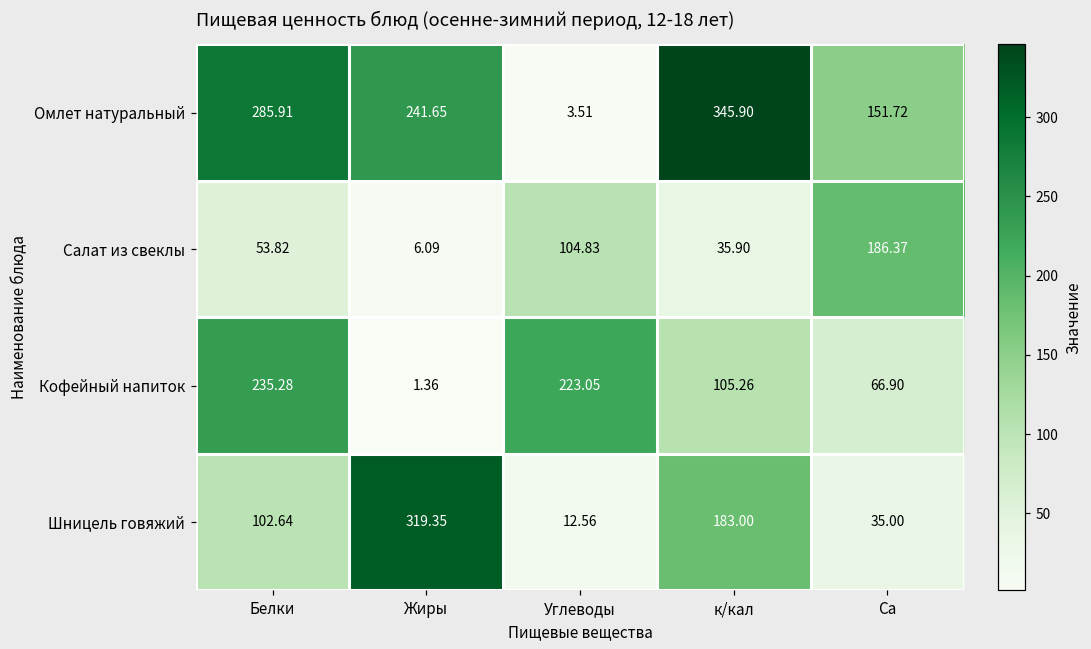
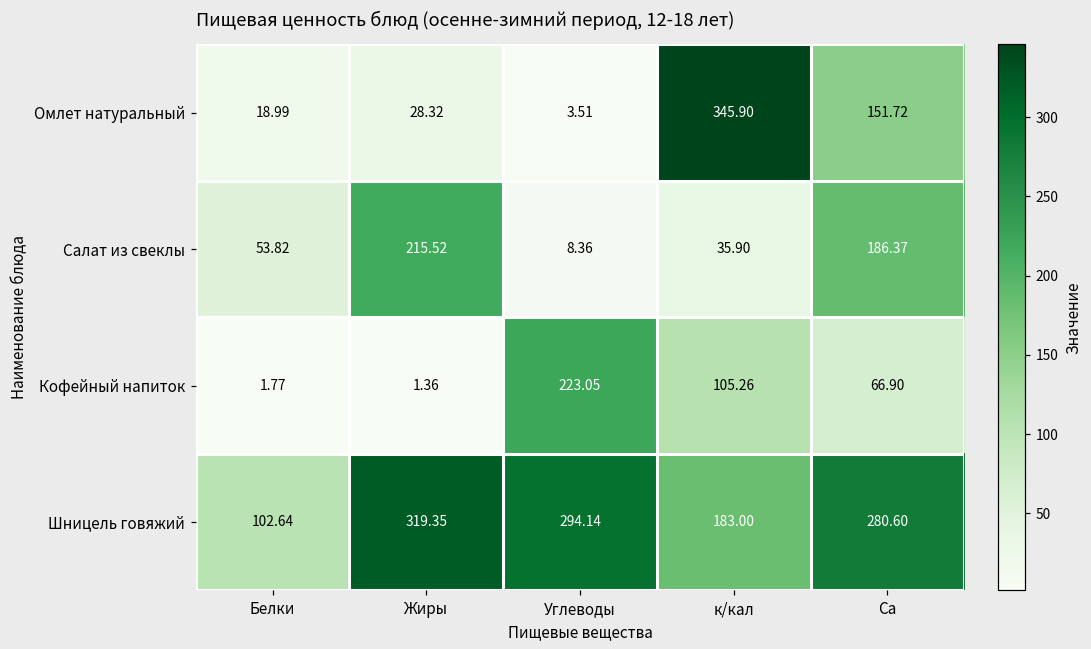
Омлет натуральный, Белки: 285.91 -> 18.99
Омлет натуральный, Жиры: 241.65 -> 28.32
Салат из свеклы, Жиры: 6.09 -> 215.52
Салат из свеклы, Углеводы: 104.83 -> 8.36
Кофейный напиток, Белки: 235.28 -> 1.77
Шницель говяжий, Углеводы: 12.56 -> 294.14
Шницель говяжий, Са: 35.00 -> 280.60
